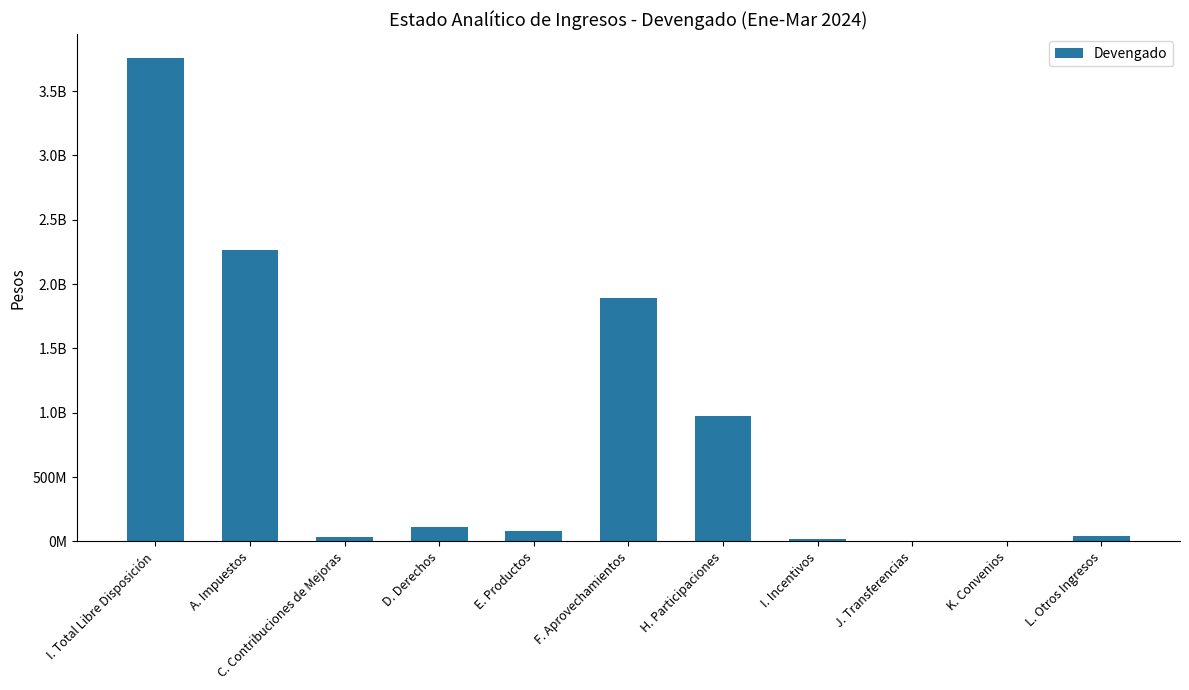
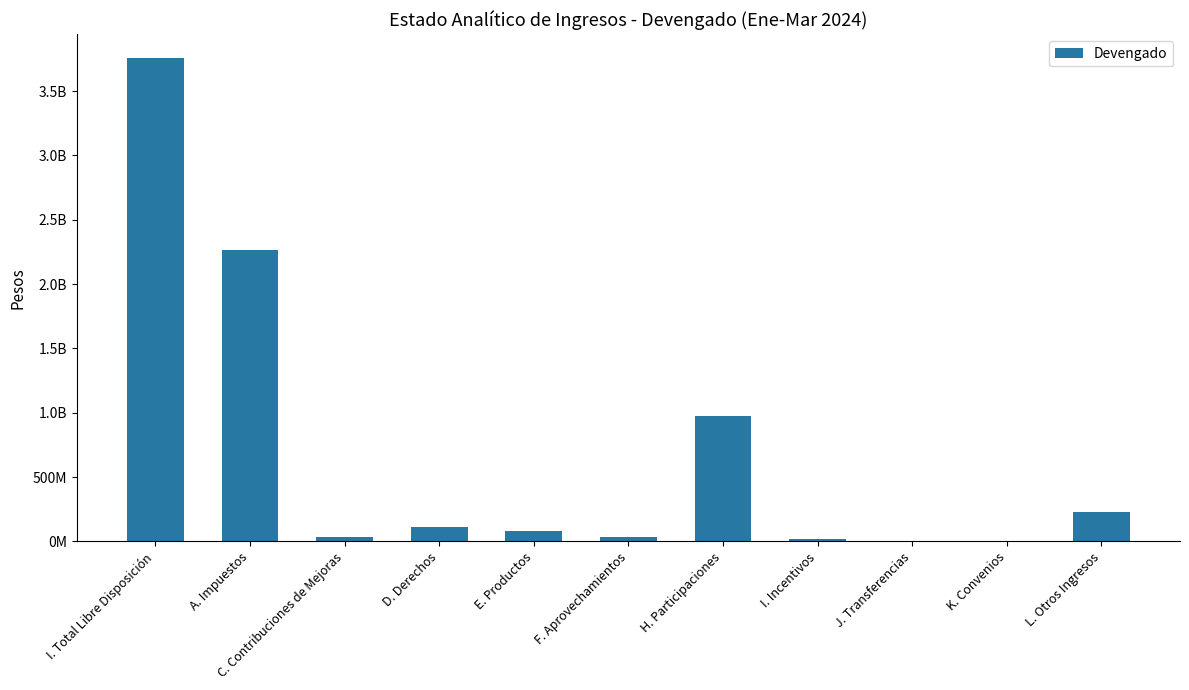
F. Aprovechamientos: 1890000000 -> 30000000
L. Otros Ingresos: 40000000 -> 230000000
